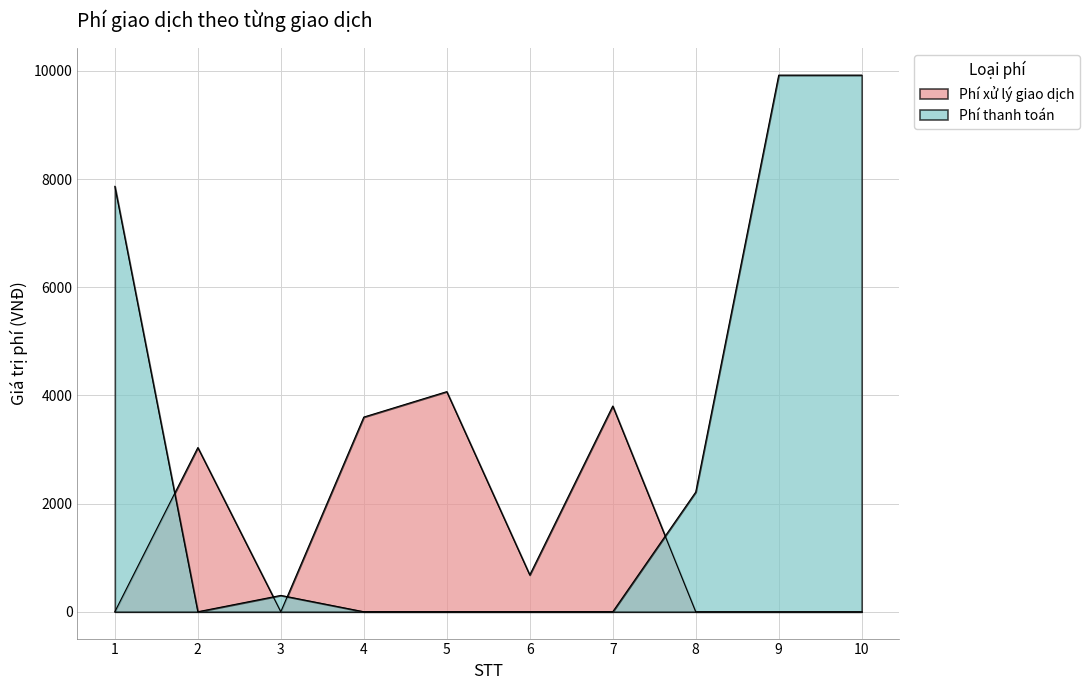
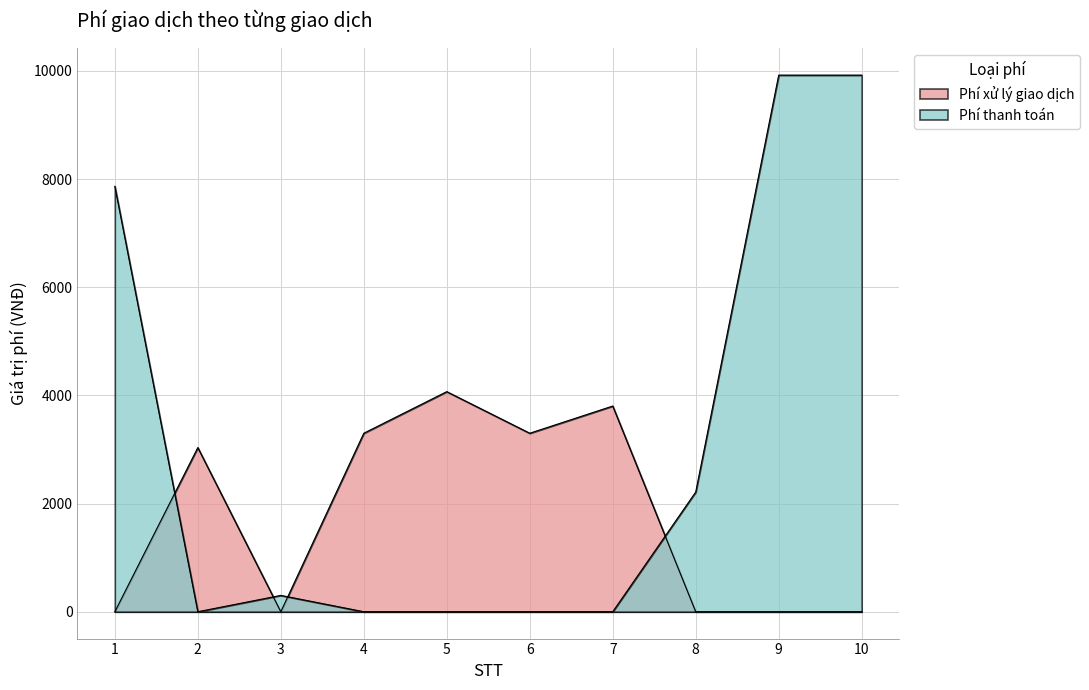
Phí xử lý giao dịch, 4: 3600 -> 3300
Phí xử lý giao dịch, 6: 700 -> 3300
